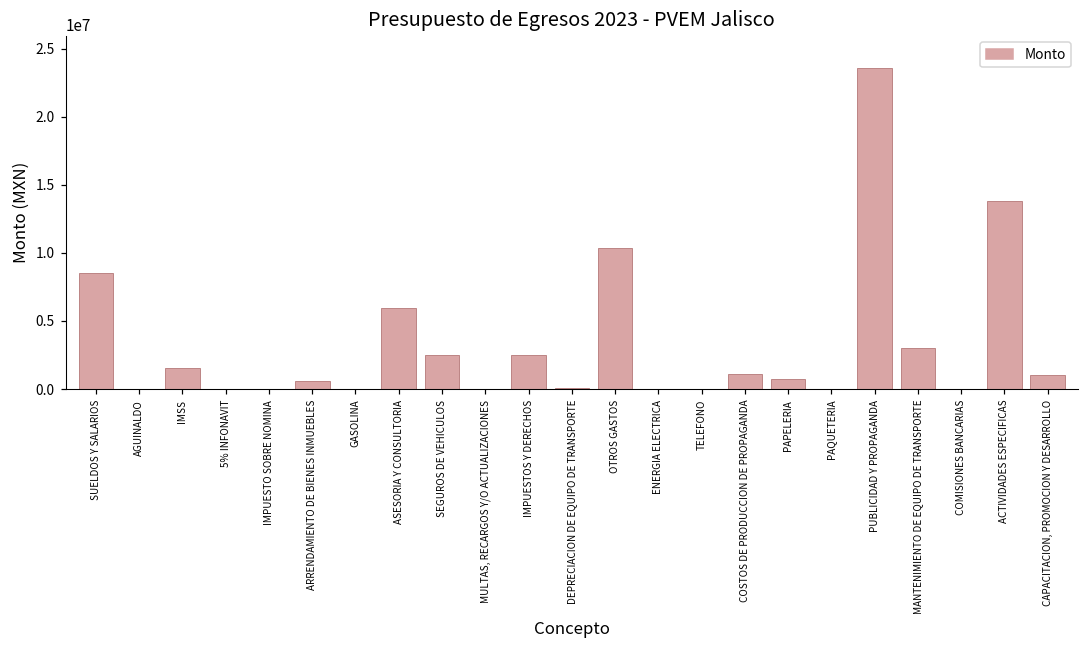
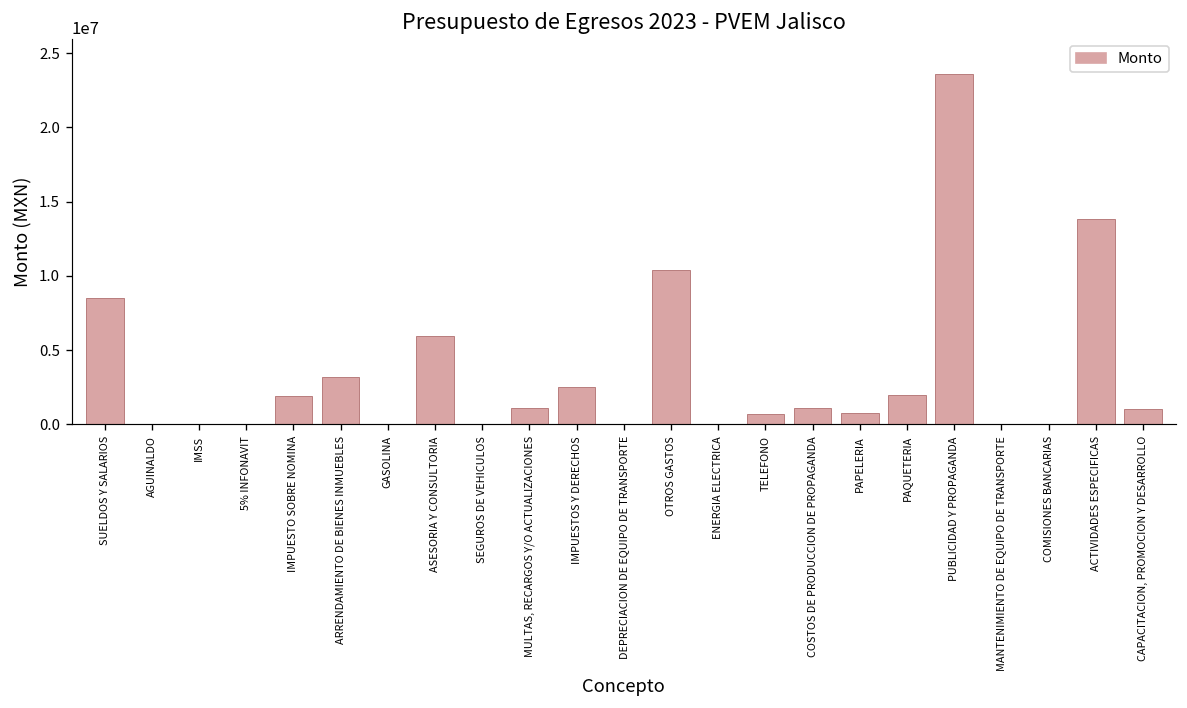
IMSS: 1600000 -> 0
IMPUESTO SOBRE NOMINA: 0 -> 1900000
ARRENDAMIENTO DE BIENES INMUEBLES: 600000 -> 3200000
SEGUROS DE VEHICULOS: 2500000 -> 0
MULTAS, RECARGOS Y/O ACTUALIZACIONES: 0 -> 1100000
TELEFONO: 0 -> 700000
PAQUETERIA: 0 -> 2000000
MANTENIMIENTO DE EQUIPO DE TRANSPORTE: 3000000 -> 0
